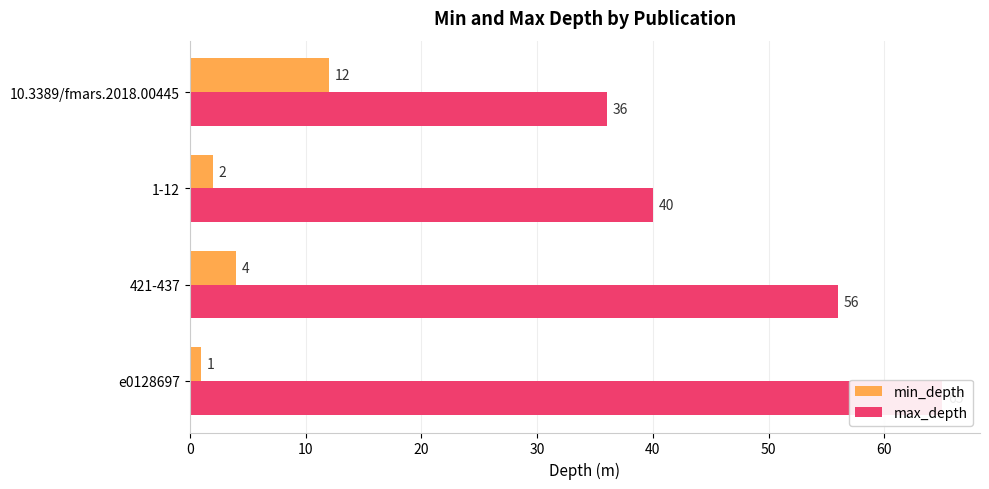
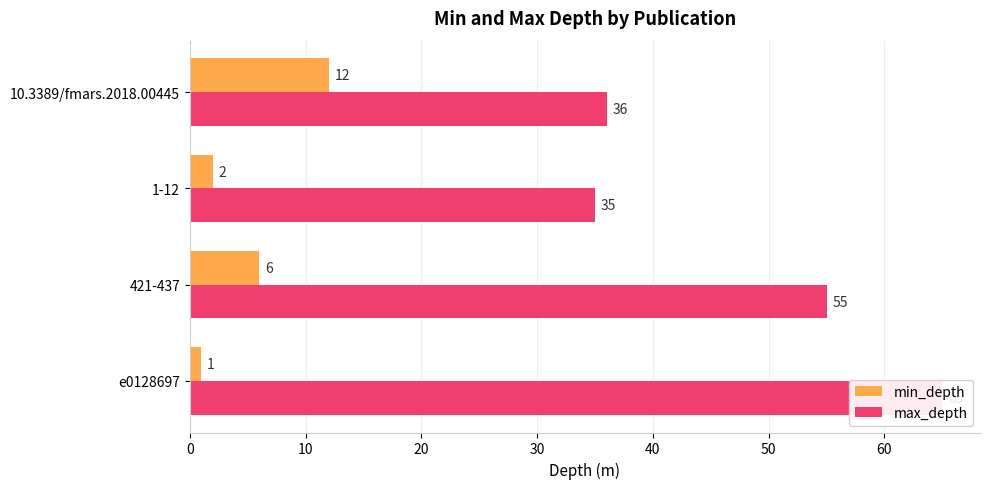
max_depth, 1-12: 40 -> 35
min_depth, 421-437: 4 -> 6
max_depth, 421-437: 56 -> 55
